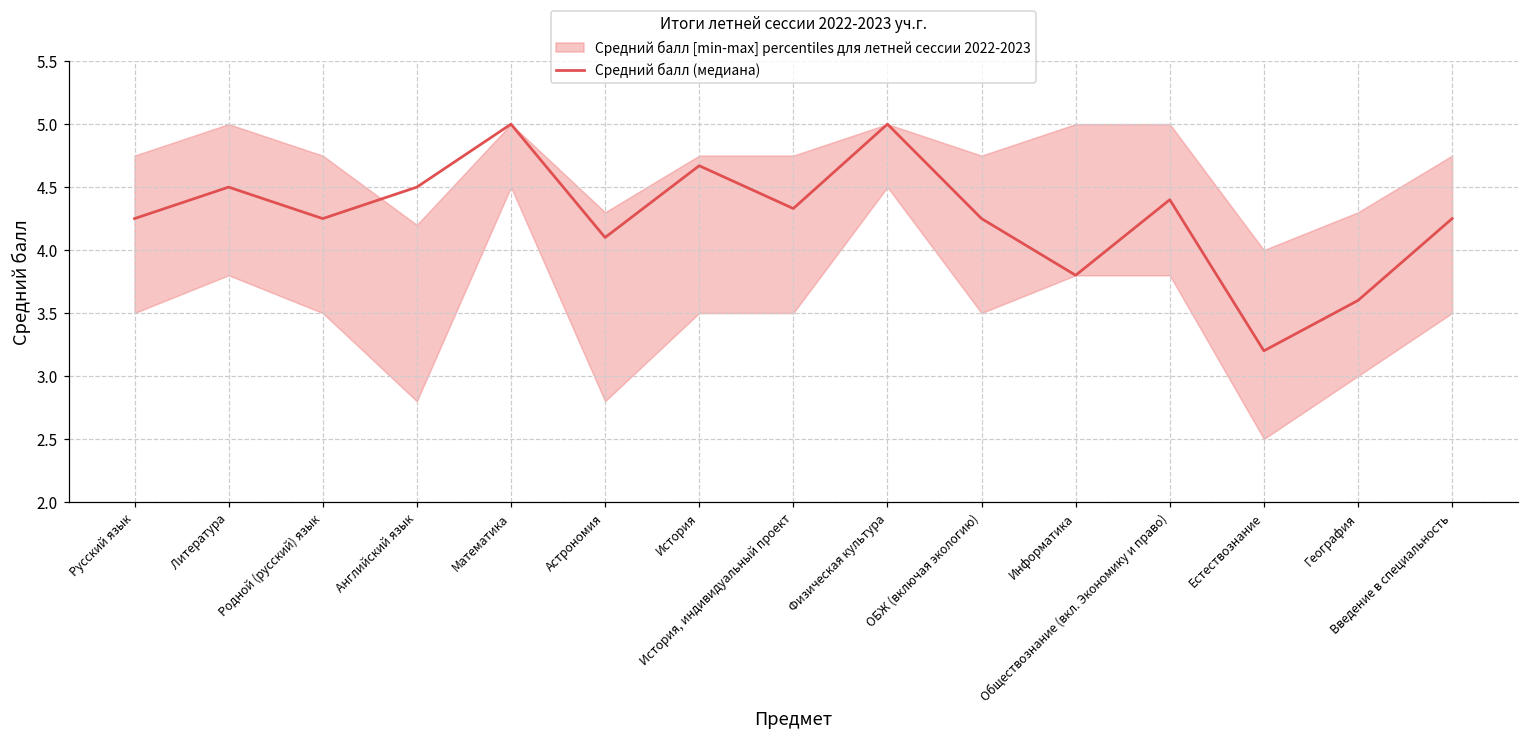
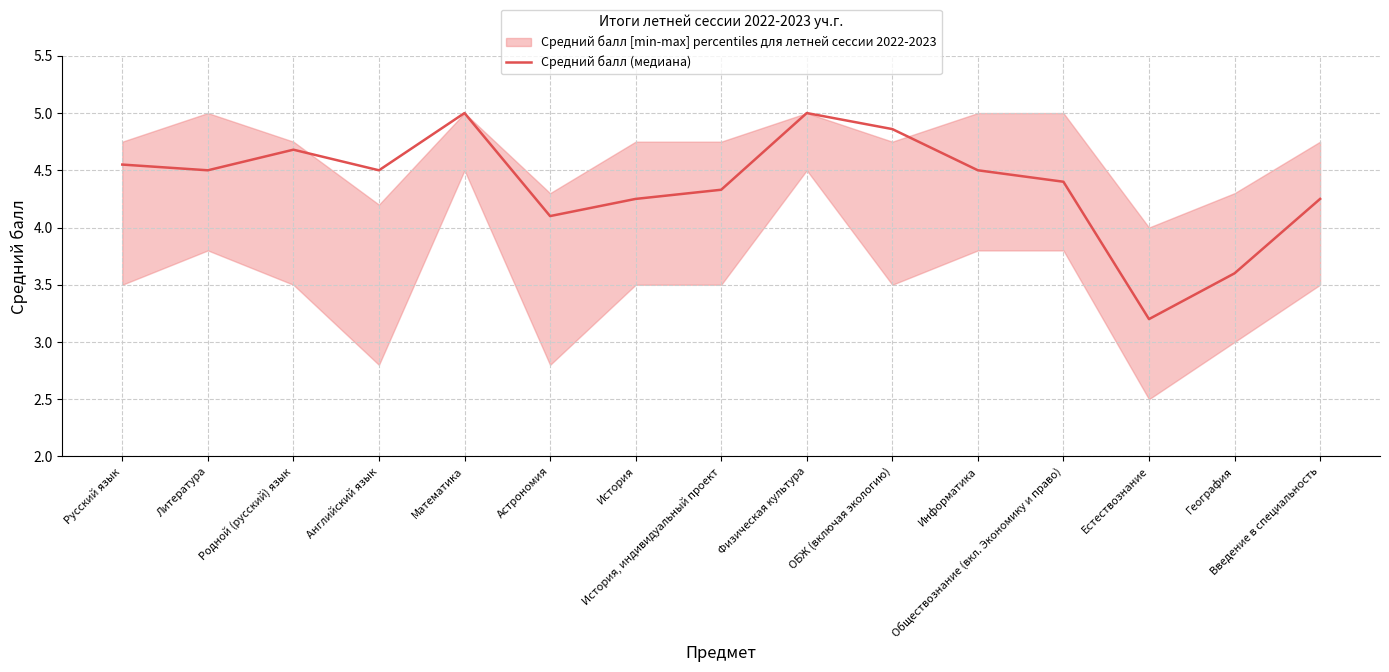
Средний балл (медиана), Русский язык: 4.25 -> 4.55
Средний балл (медиана), Родной (русский) язык: 4.25 -> 4.68
Средний балл (медиана), История: 4.67 -> 4.25
Средний балл (медиана), ОБЖ (включая экологию): 4.25 -> 4.86
Средний балл (медиана), Информатика: 3.8 -> 4.5
